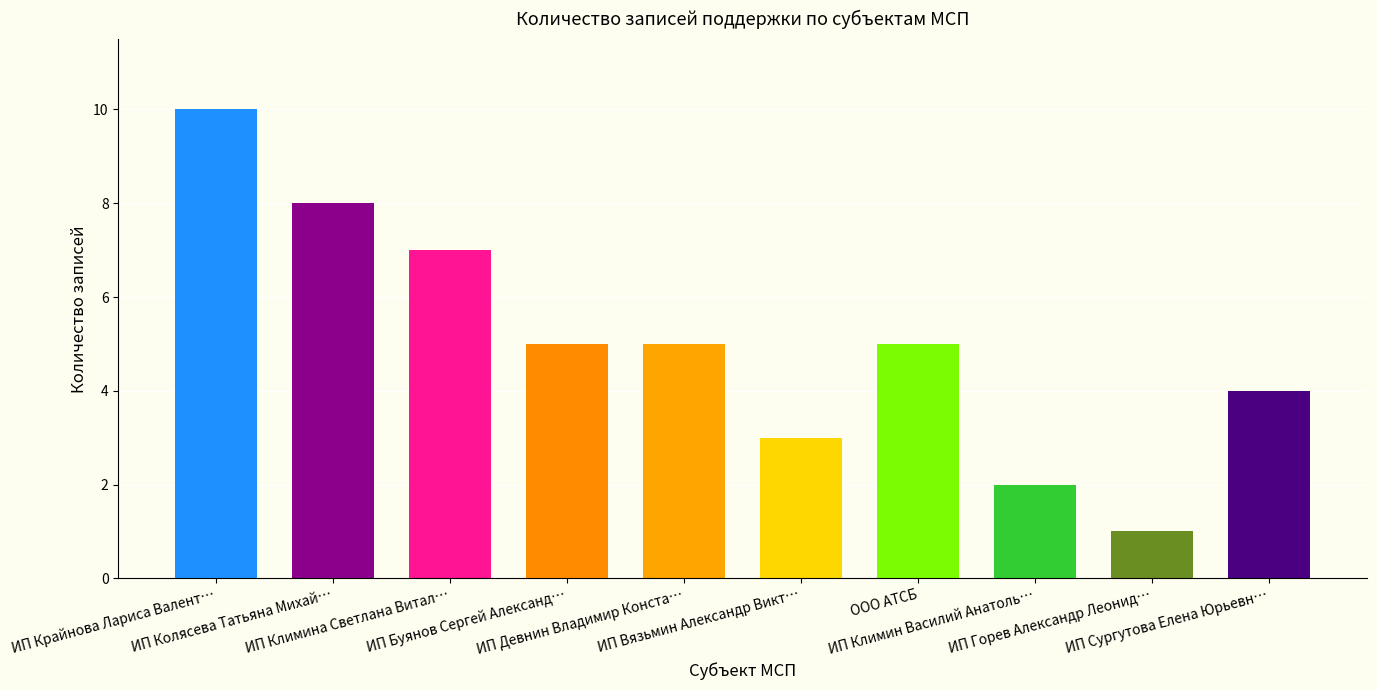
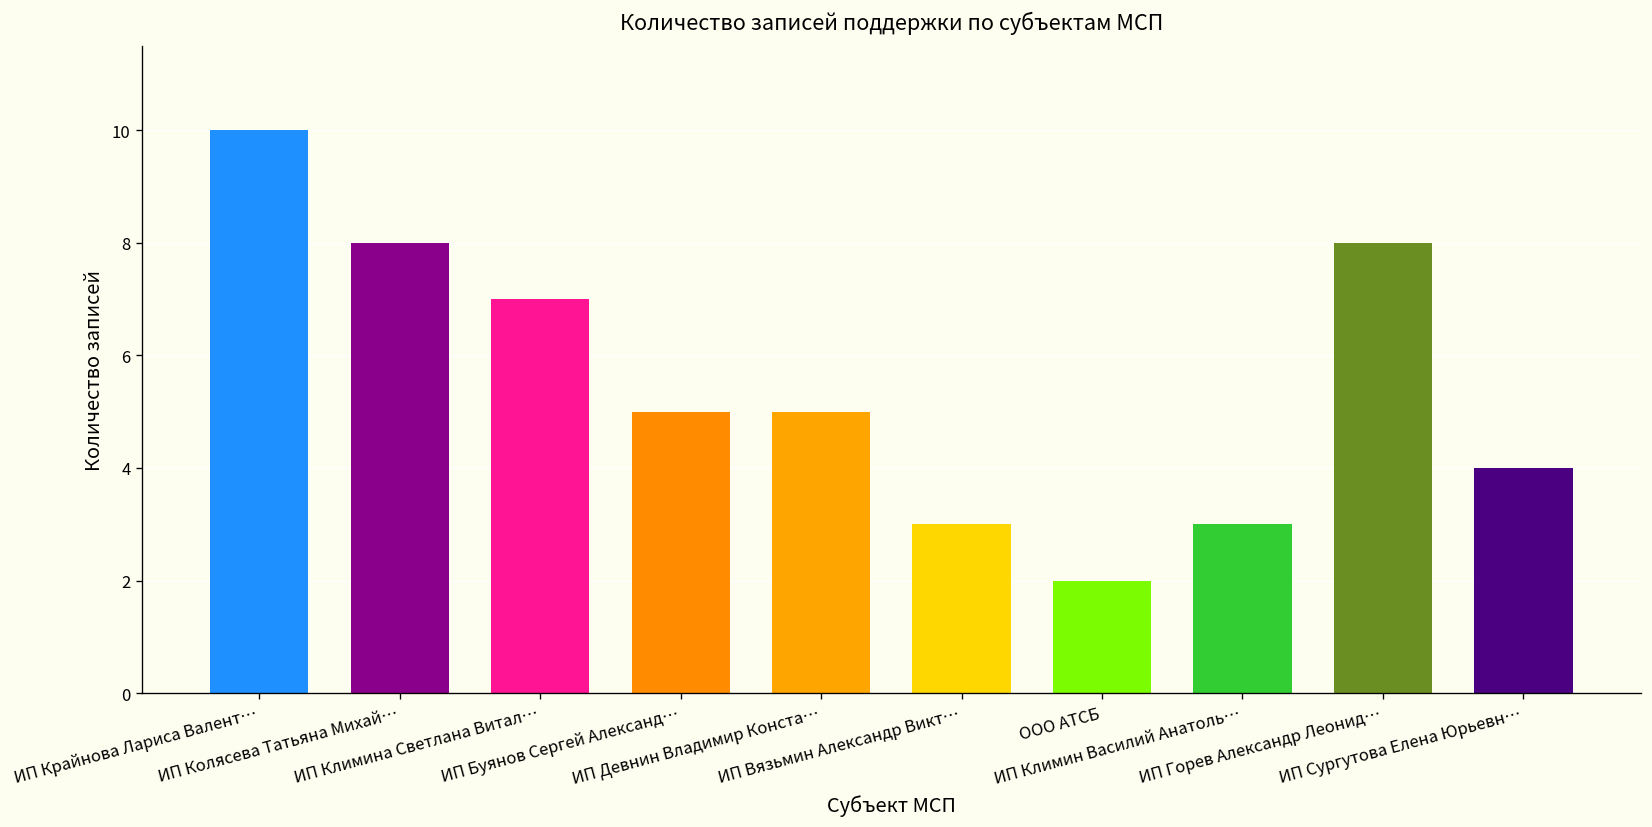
ООО АТСБ: 5 -> 2
ИП Климин Василий Анатоль…: 2 -> 3
ИП Горев Александр Леонид…: 1 -> 8
